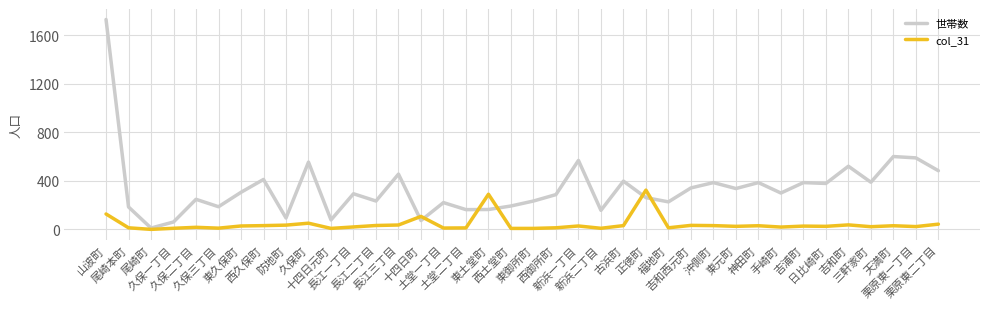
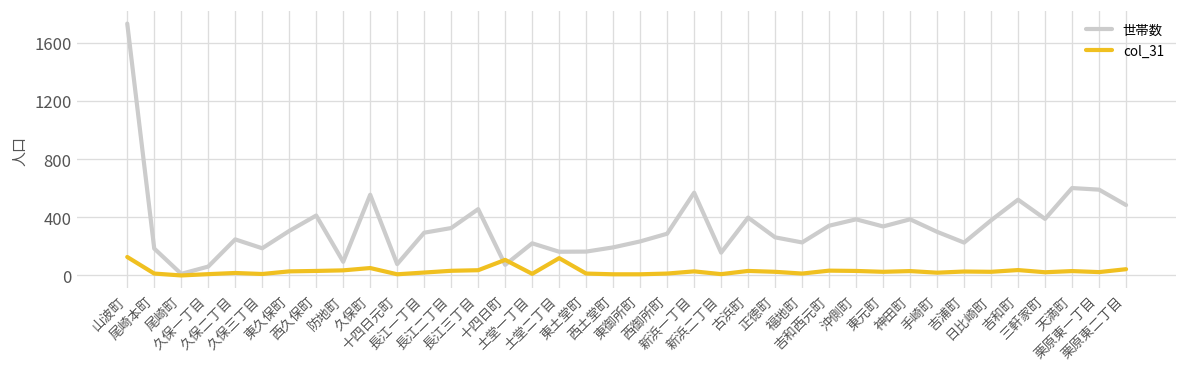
世帯数, 長江二丁目: 230 -> 330
col_31, 土堂二丁目: 10 -> 120
col_31, 東土堂町: 290 -> 10
col_31, 正徳町: 320 -> 30
世帯数, 吉浦町: 390 -> 230
